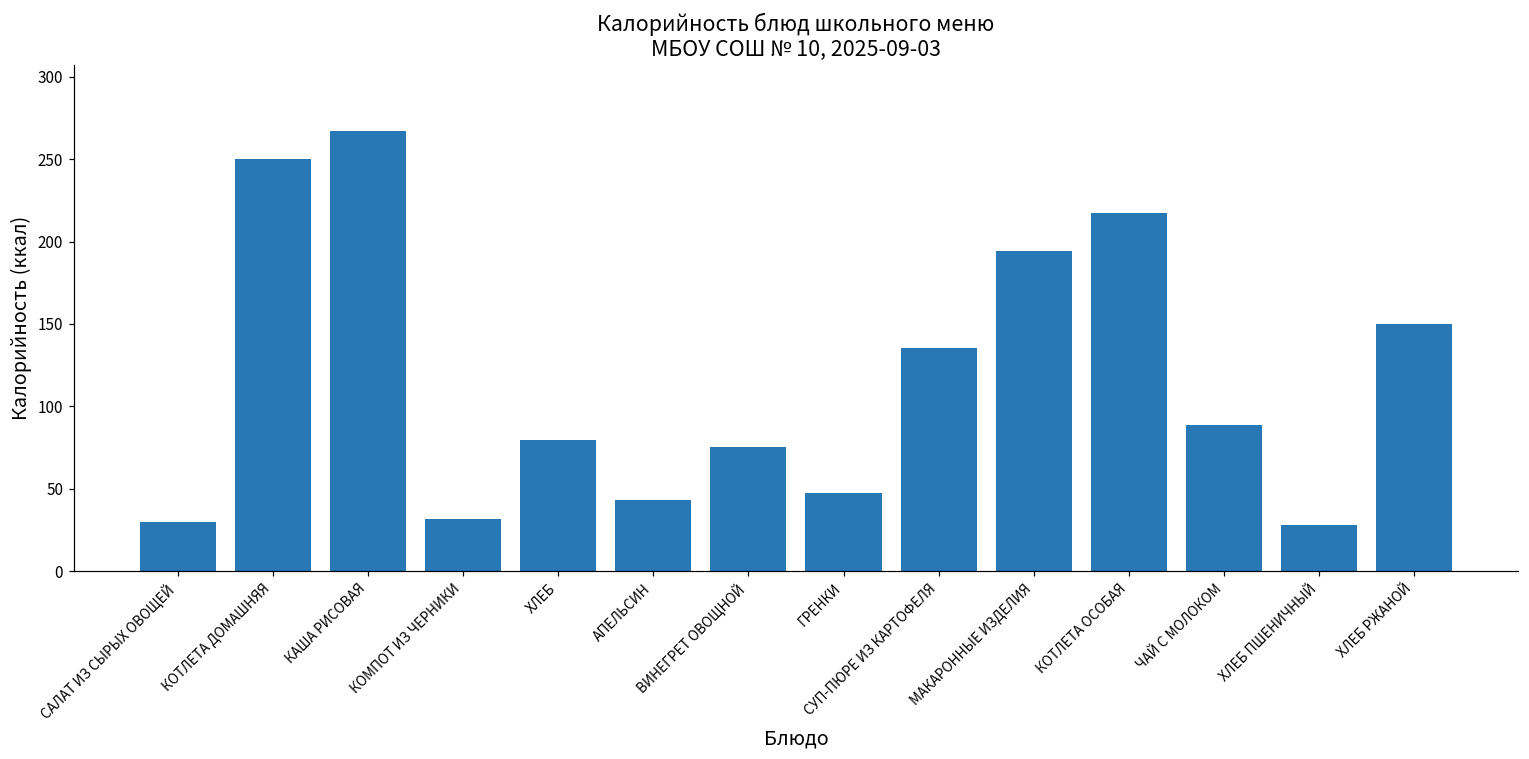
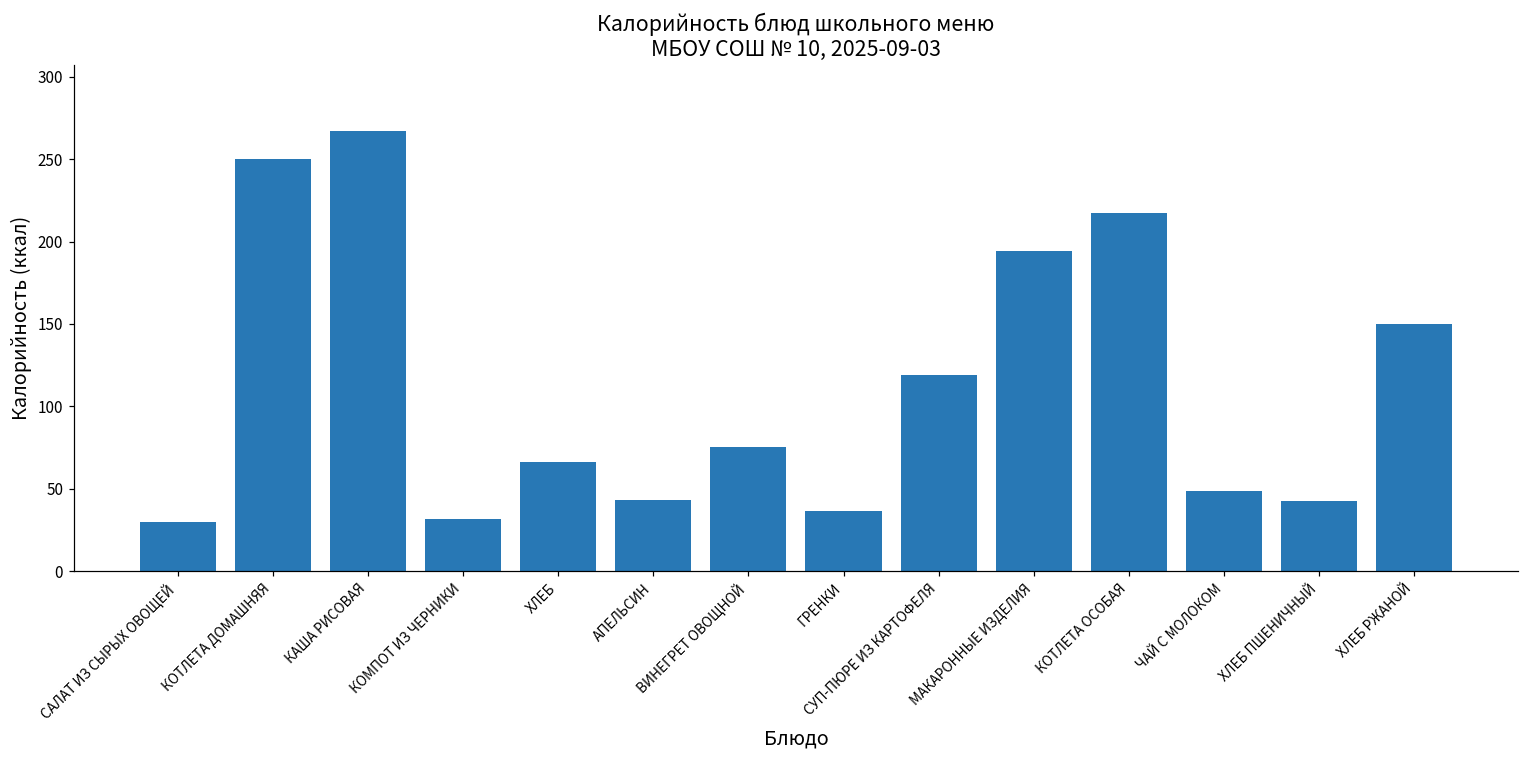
ХЛЕБ: 79 -> 66
ГРЕНКИ: 47 -> 36
СУП-ПЮРЕ ИЗ КАРТОФЕЛЯ: 135 -> 119
ЧАЙ С МОЛОКОМ: 88 -> 49
ХЛЕБ ПШЕНИЧНЫЙ: 28 -> 43
